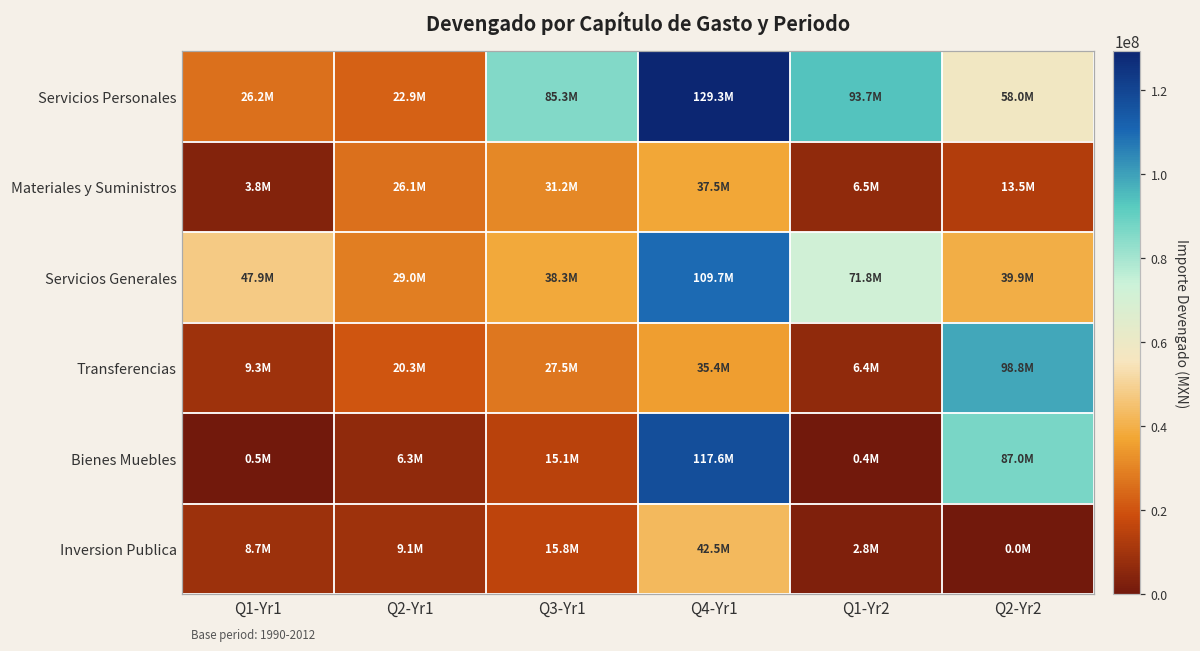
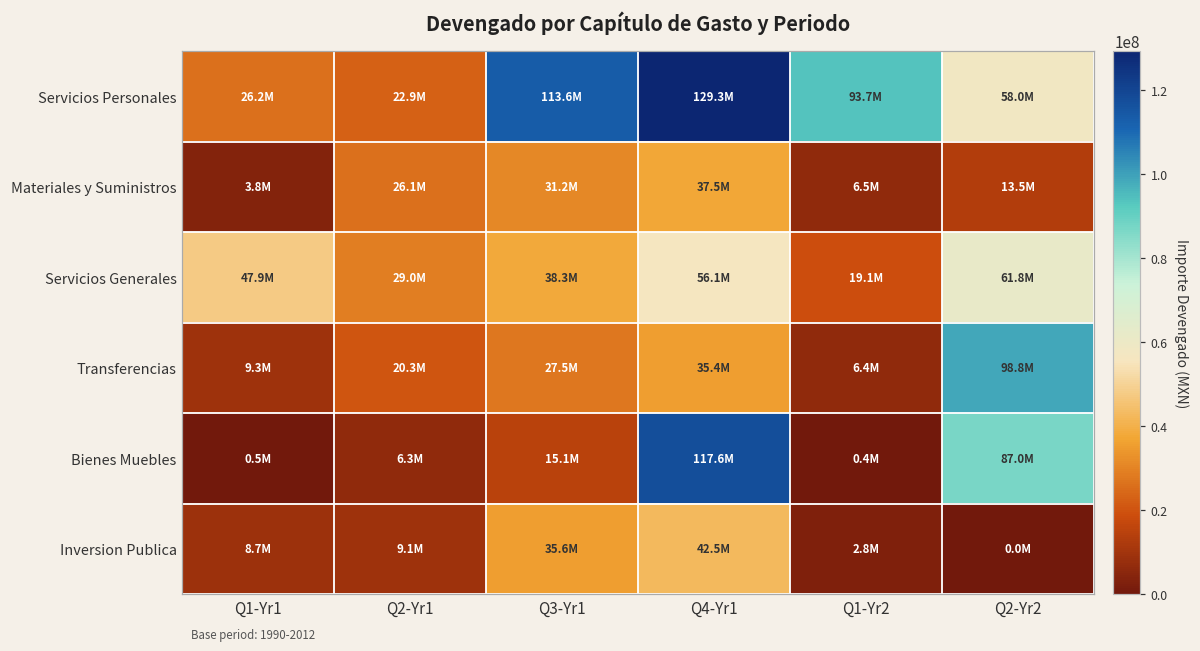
Servicios Personales, Q3-Yr1: 85.3M -> 113.6M
Servicios Generales, Q4-Yr1: 109.7M -> 56.1M
Servicios Generales, Q1-Yr2: 71.8M -> 19.1M
Servicios Generales, Q2-Yr2: 39.9M -> 61.8M
Inversion Publica, Q3-Yr1: 15.8M -> 35.6M
